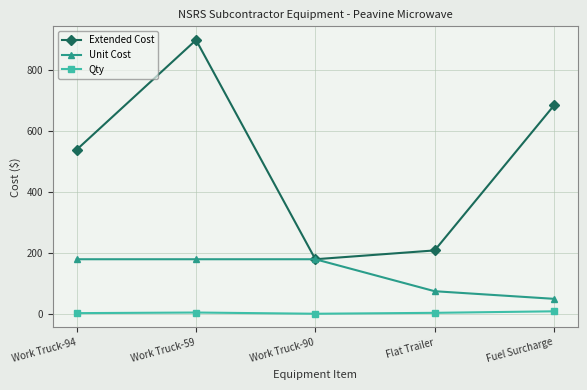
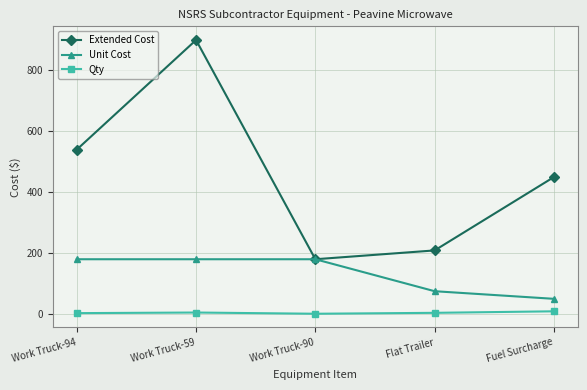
Extended Cost, Fuel Surcharge: 690 -> 450
